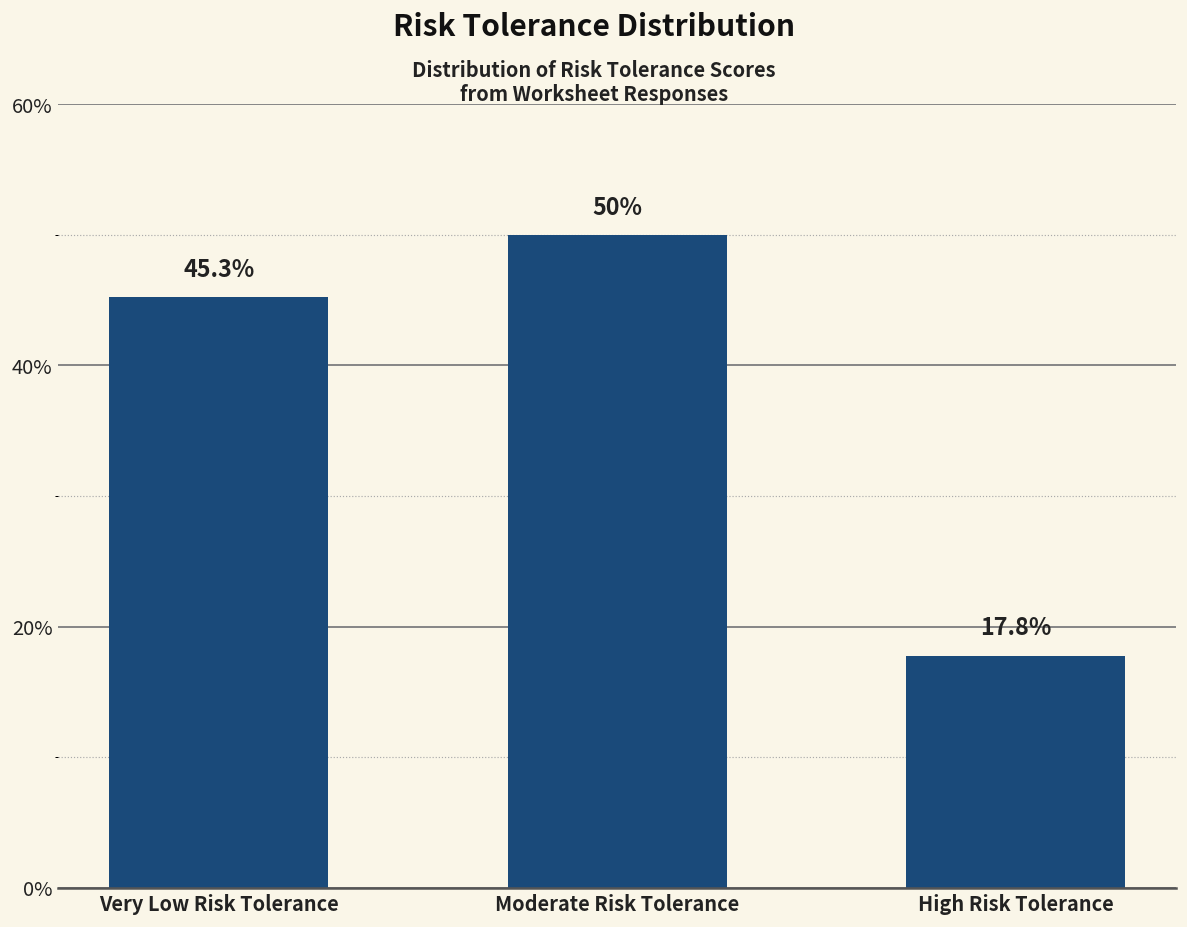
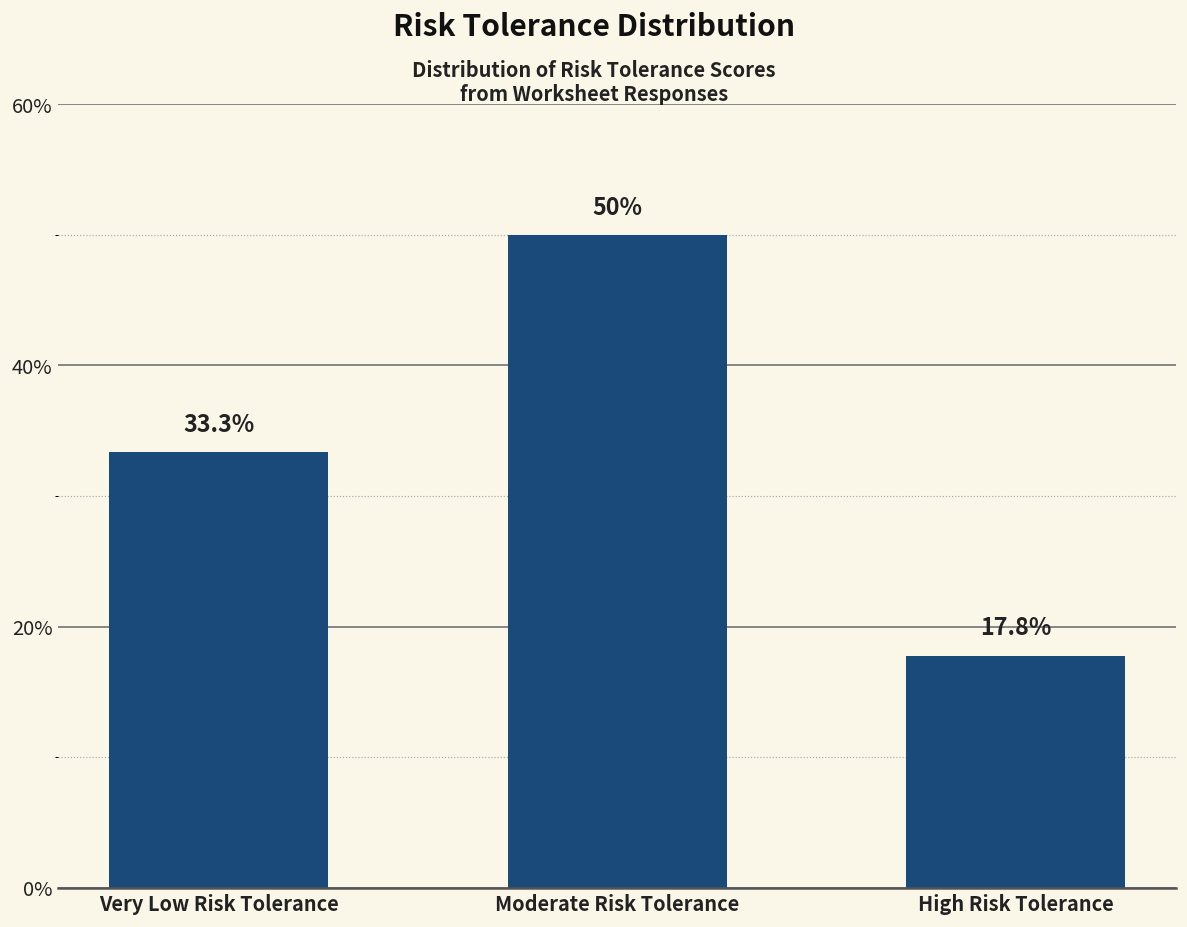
Very Low Risk Tolerance: 45.3% -> 33.3%
